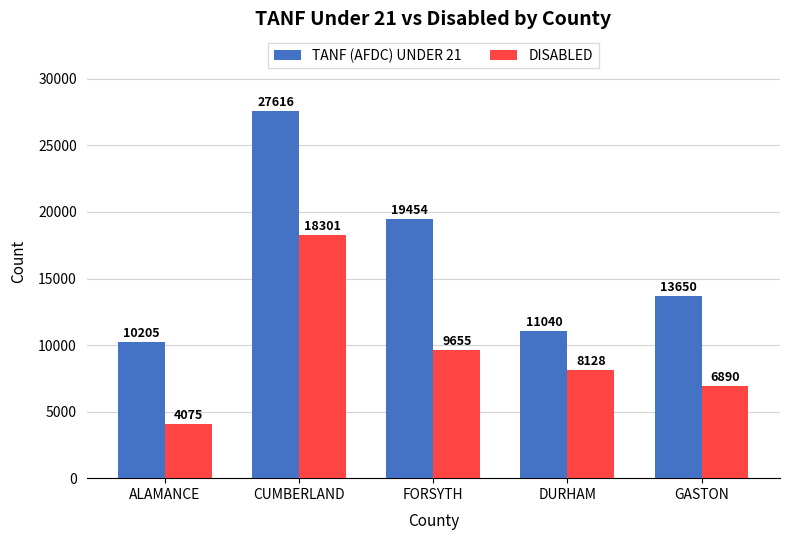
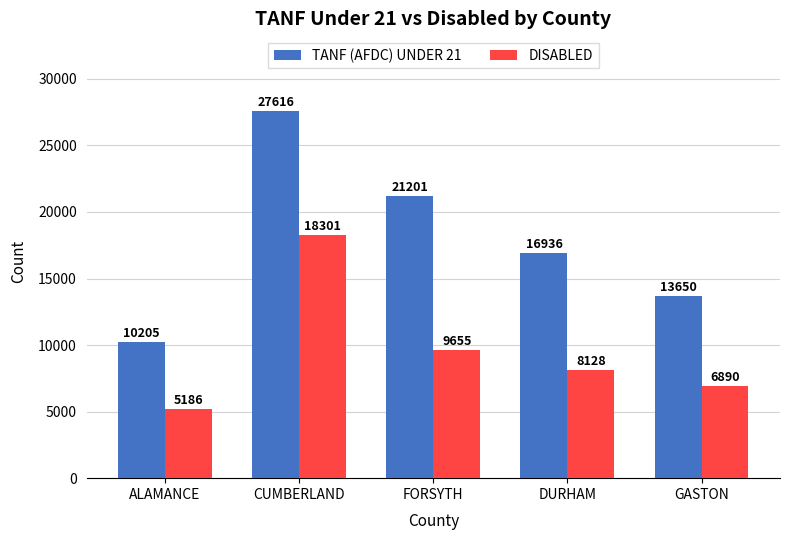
DISABLED, ALAMANCE: 4075 -> 5186
TANF (AFDC) UNDER 21, FORSYTH: 19454 -> 21201
TANF (AFDC) UNDER 21, DURHAM: 11040 -> 16936
